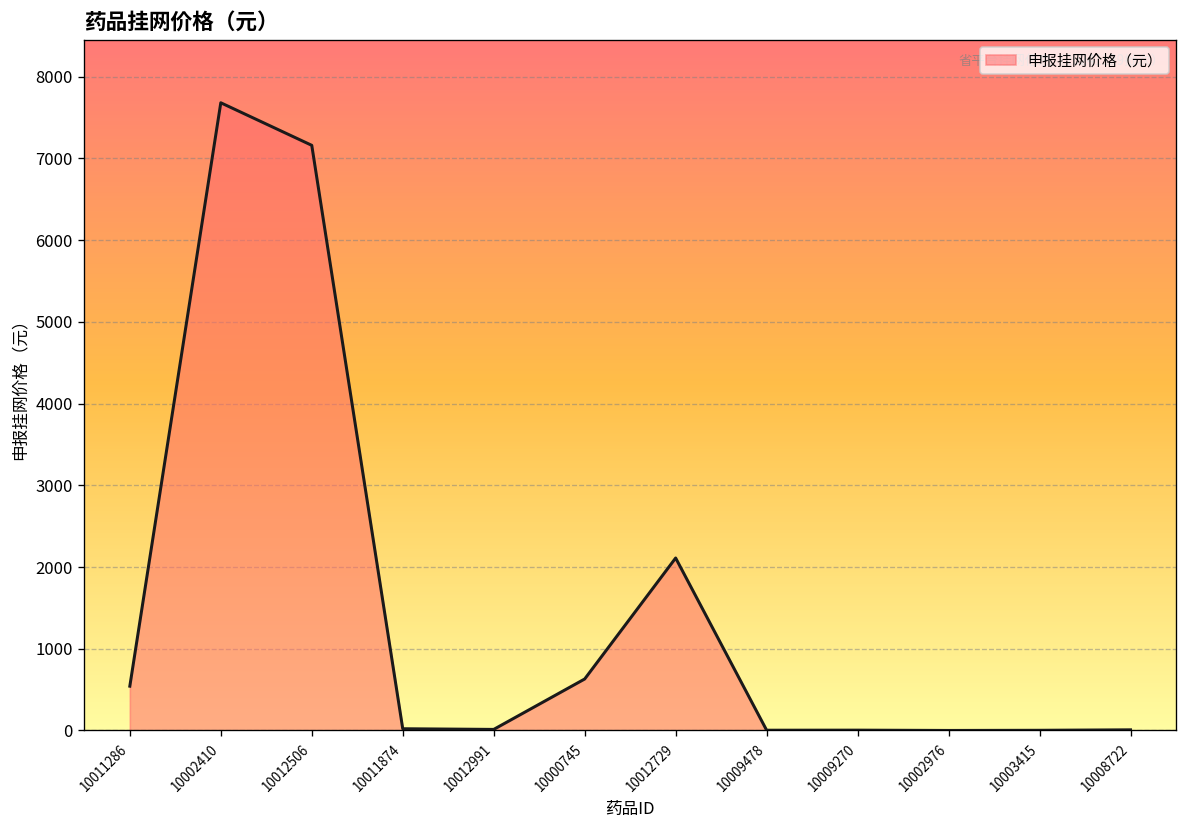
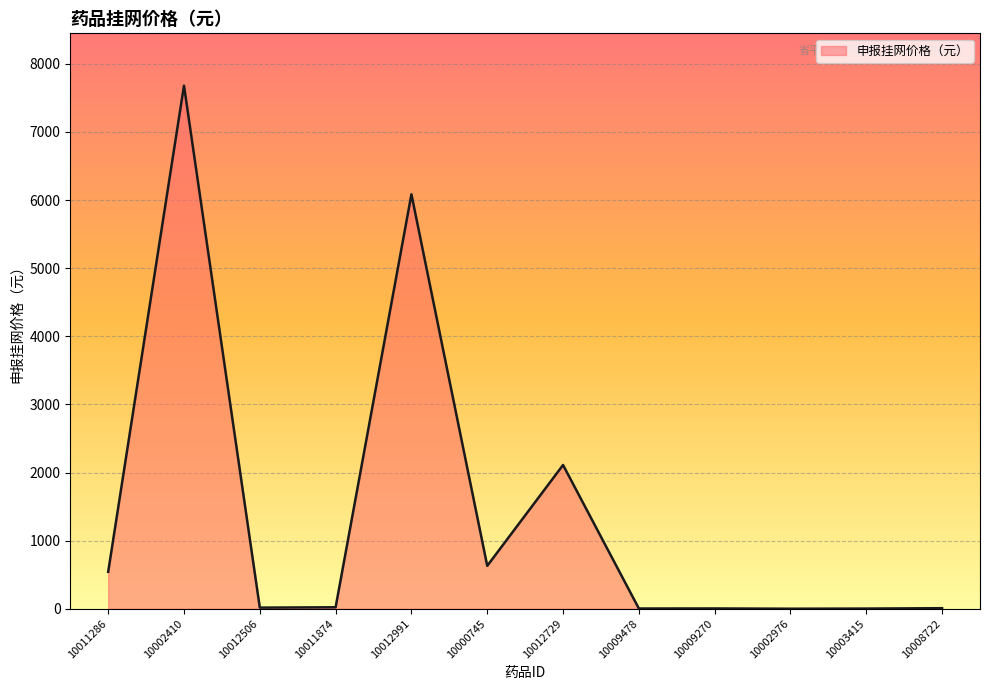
10012506: 7200 -> 0
10012991: 0 -> 6100
